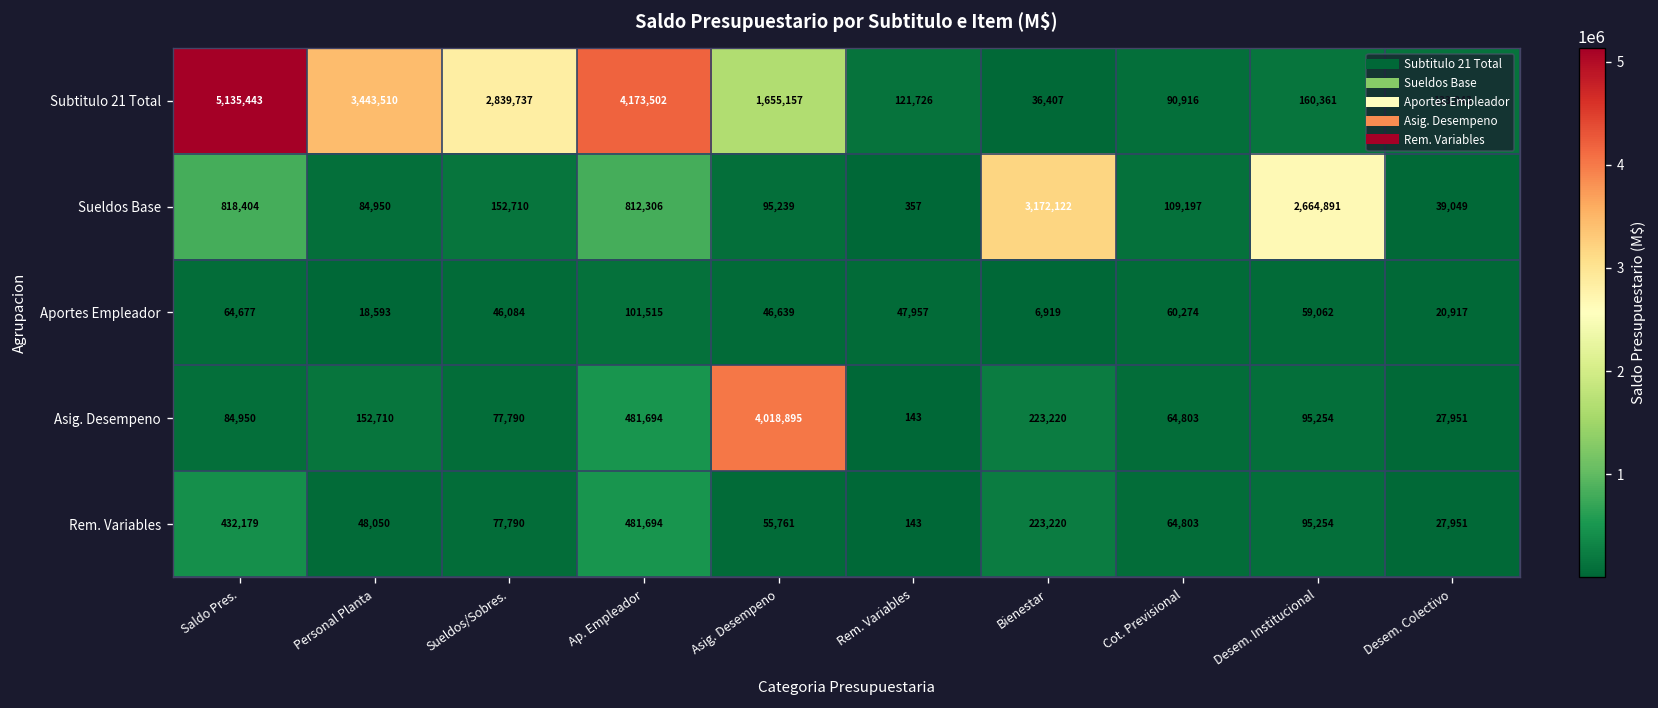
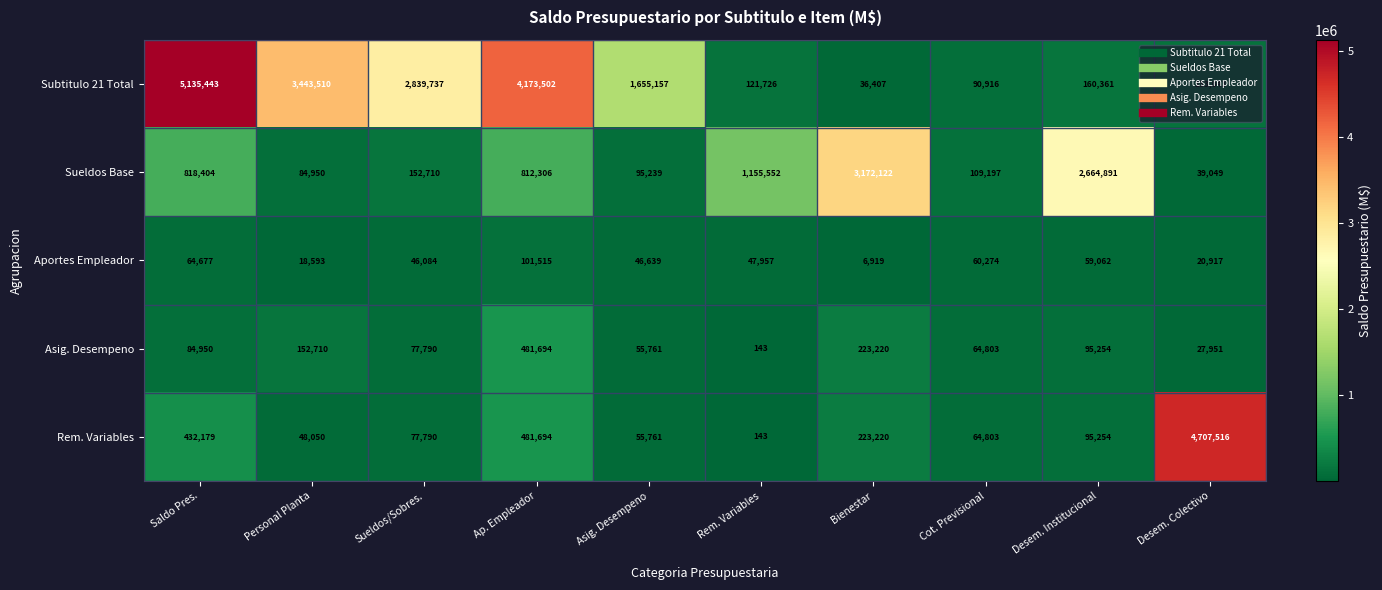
Sueldos Base, Rem. Variables: 357 -> 1,155,552
Asig. Desempeno, Asig. Desempeno: 4,018,895 -> 55,761
Rem. Variables, Desem. Colectivo: 27,951 -> 4,707,516
